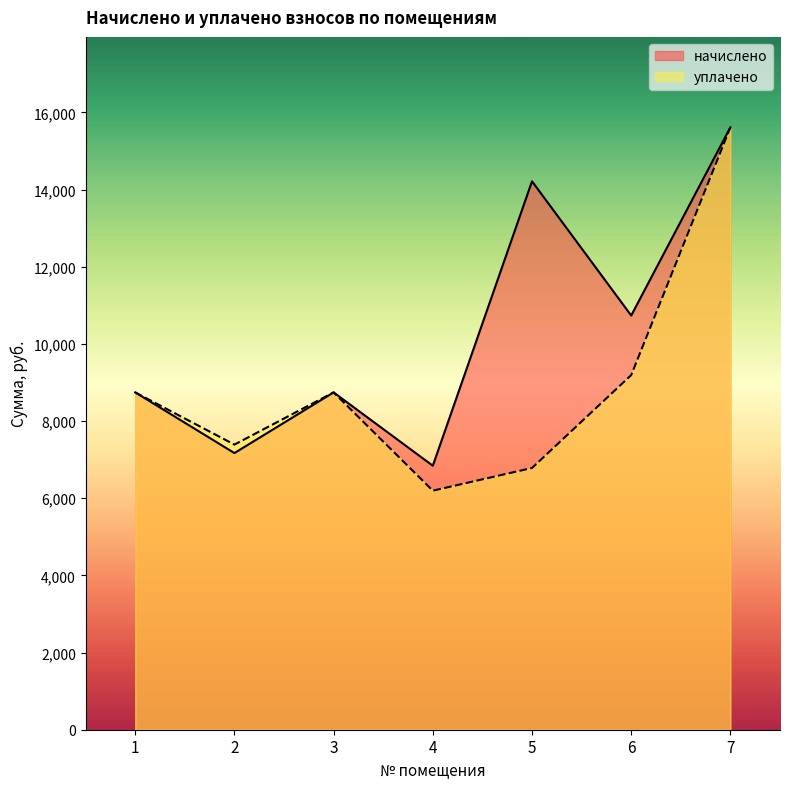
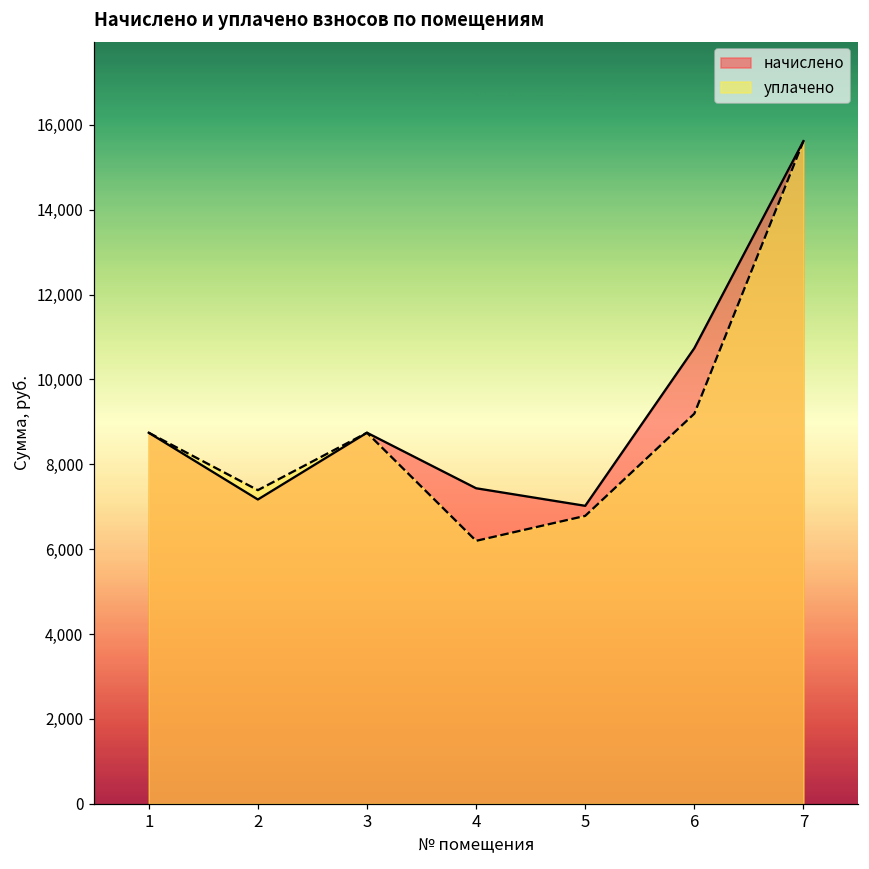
начислено, 4: 6,800 -> 7,400
начислено, 5: 14,200 -> 7,000
